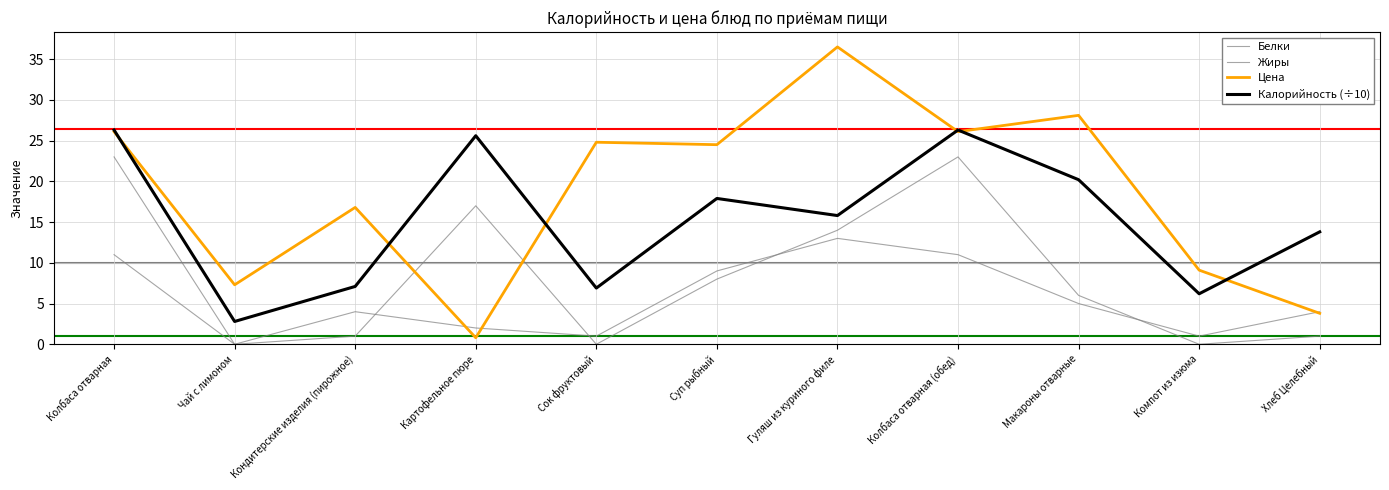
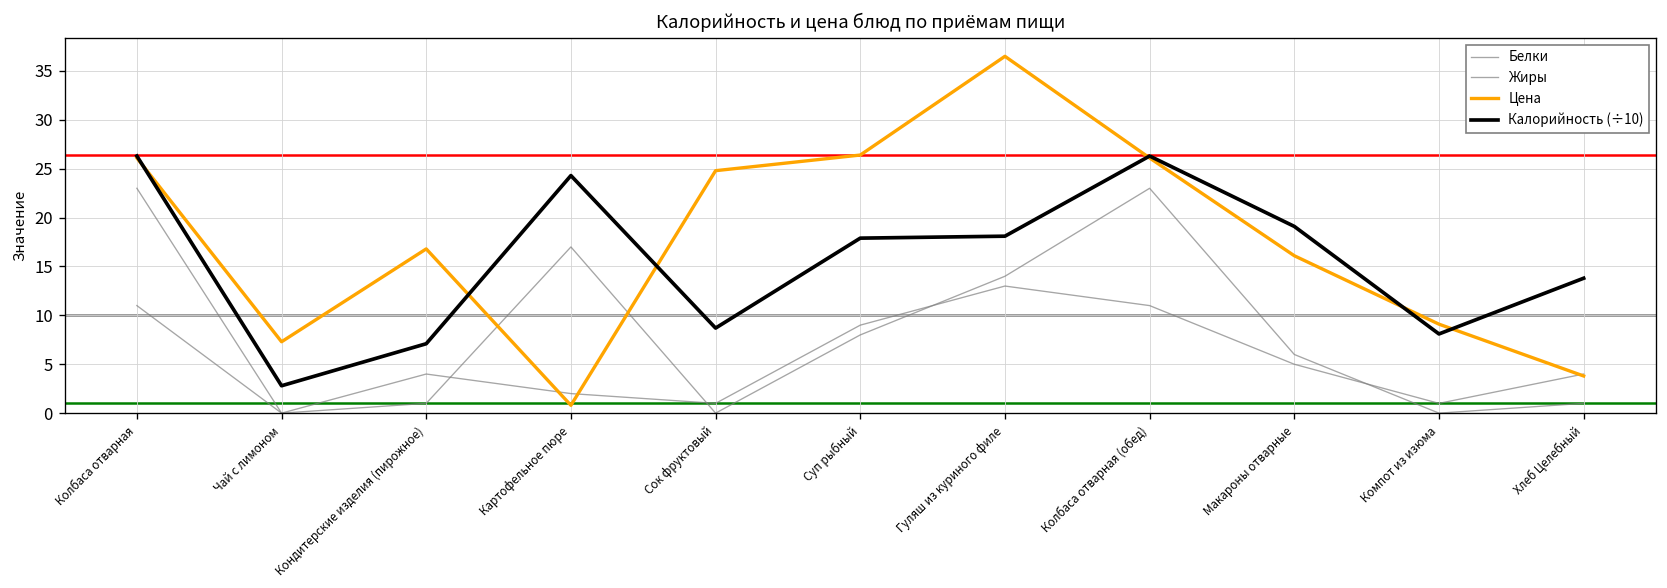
Калорийность (÷10), Картофельное пюре: 26 -> 24
Калорийность (÷10), Сок фруктовый: 7 -> 9
Цена, Суп рыбный: 25 -> 26
Калорийность (÷10), Гуляш из куриного филе: 16 -> 18
Цена, Макароны отварные: 28 -> 16
Калорийность (÷10), Макароны отварные: 20 -> 19
Калорийность (÷10), Компот из изюма: 6 -> 8
